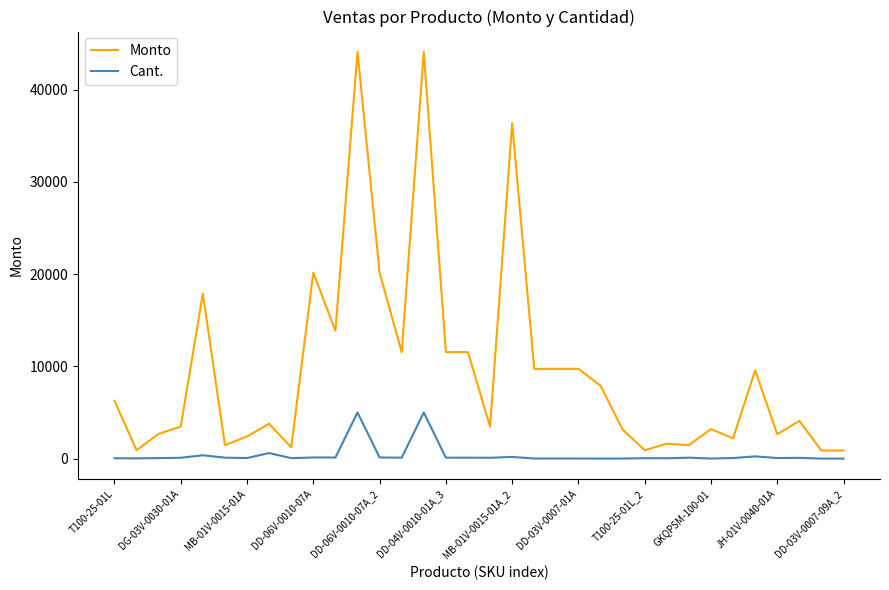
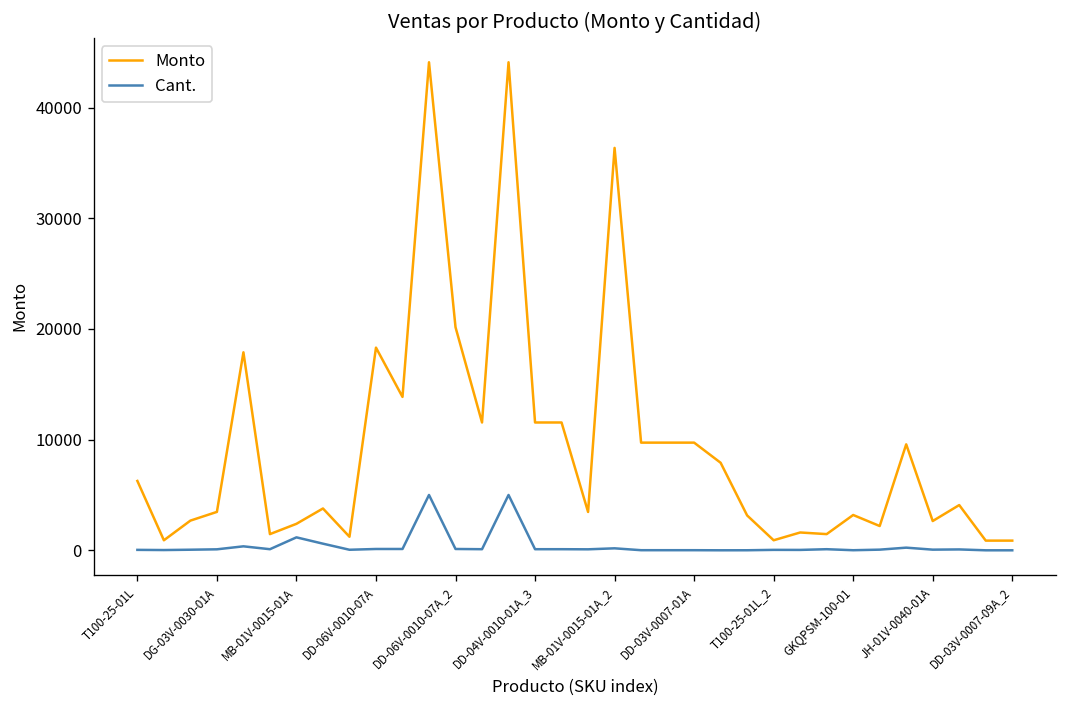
Cant., MB-01V-0015-01A: 0 -> 1000
Monto, DD-06V-0010-07A: 20000 -> 18000
